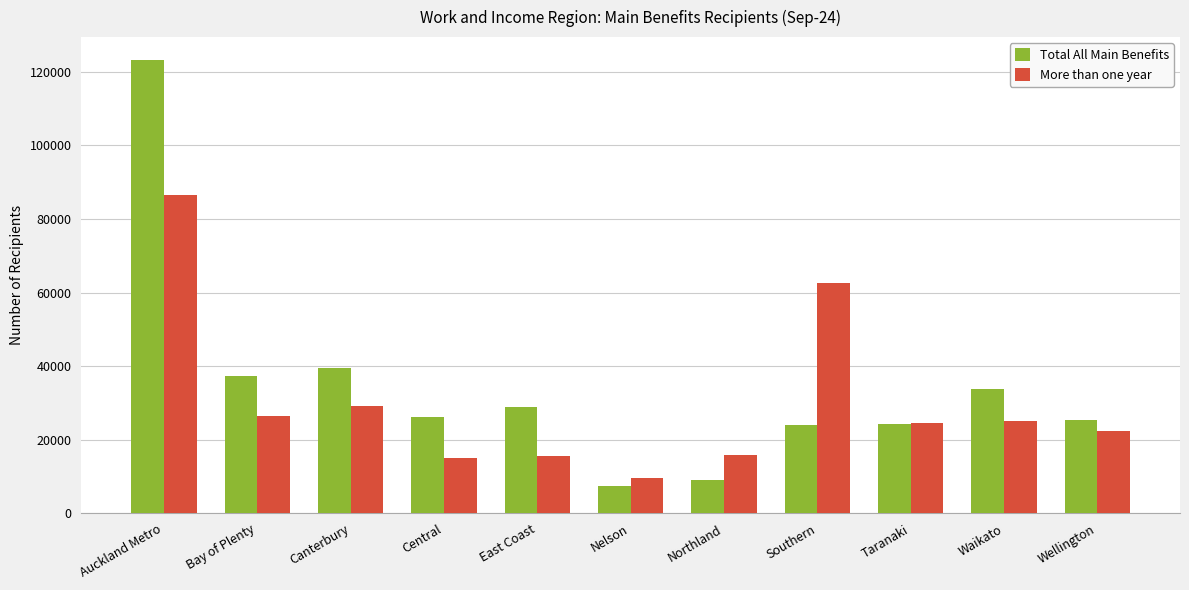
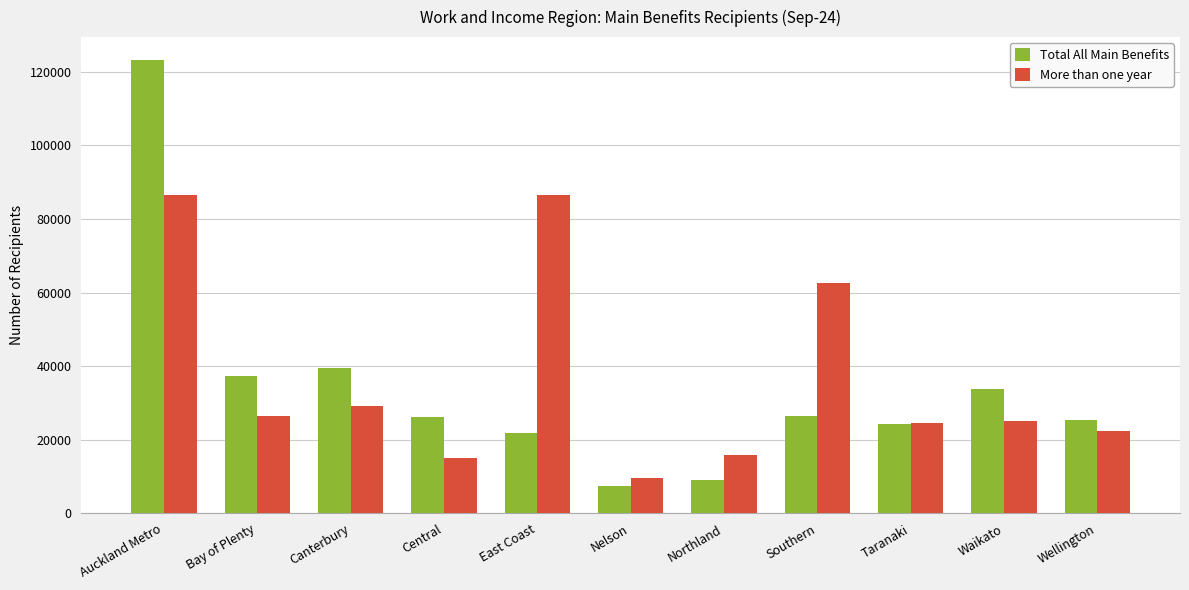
Total All Main Benefits, East Coast: 29000 -> 22000
More than one year, East Coast: 16000 -> 87000
Total All Main Benefits, Southern: 24000 -> 26000
